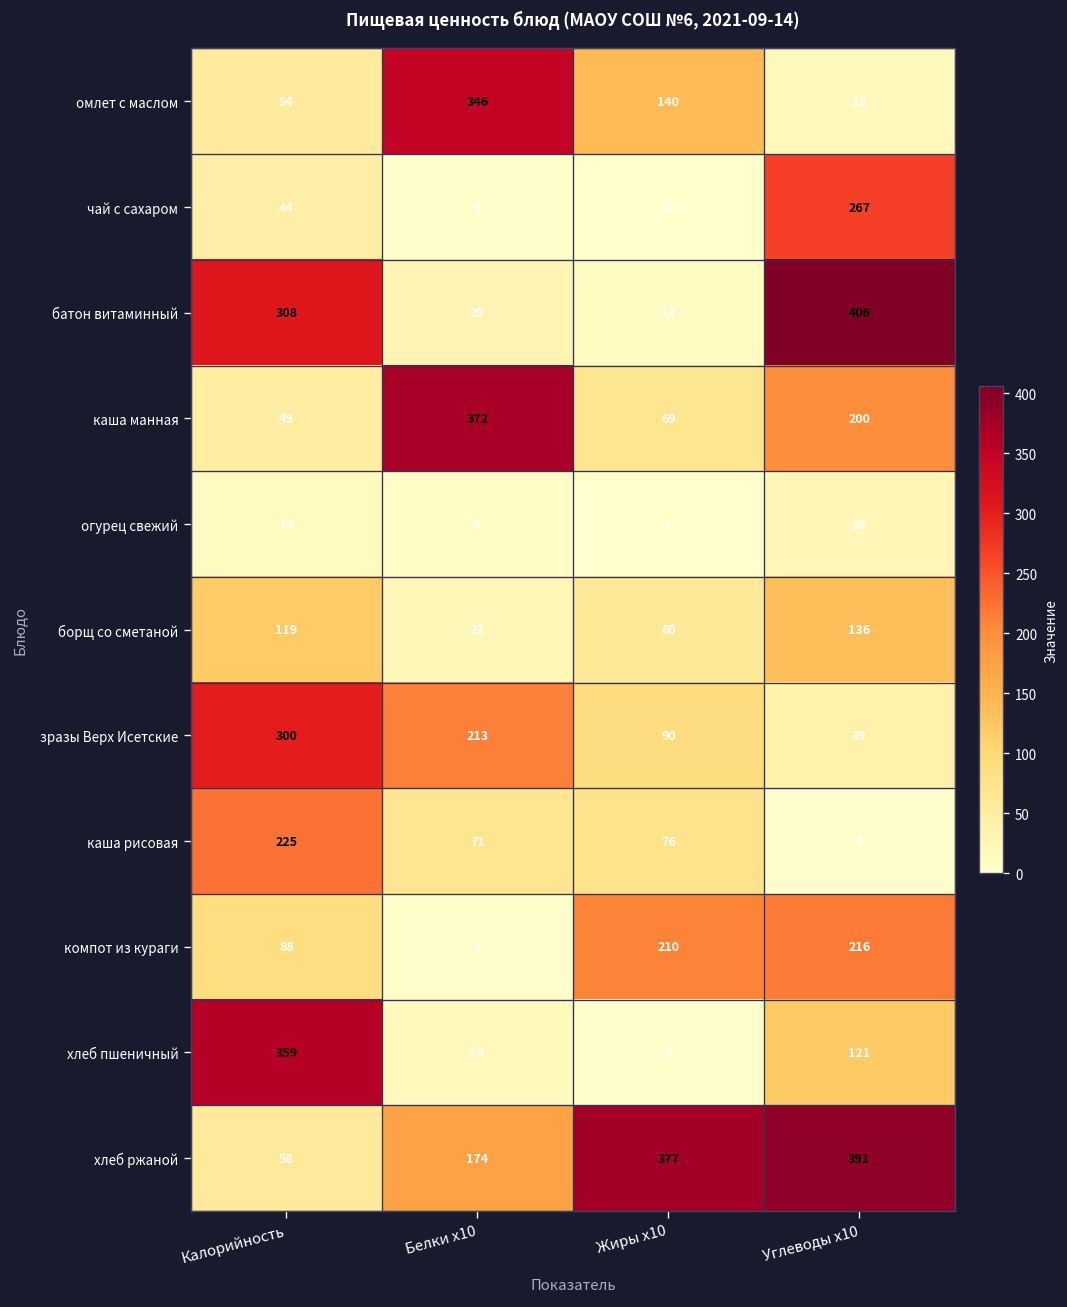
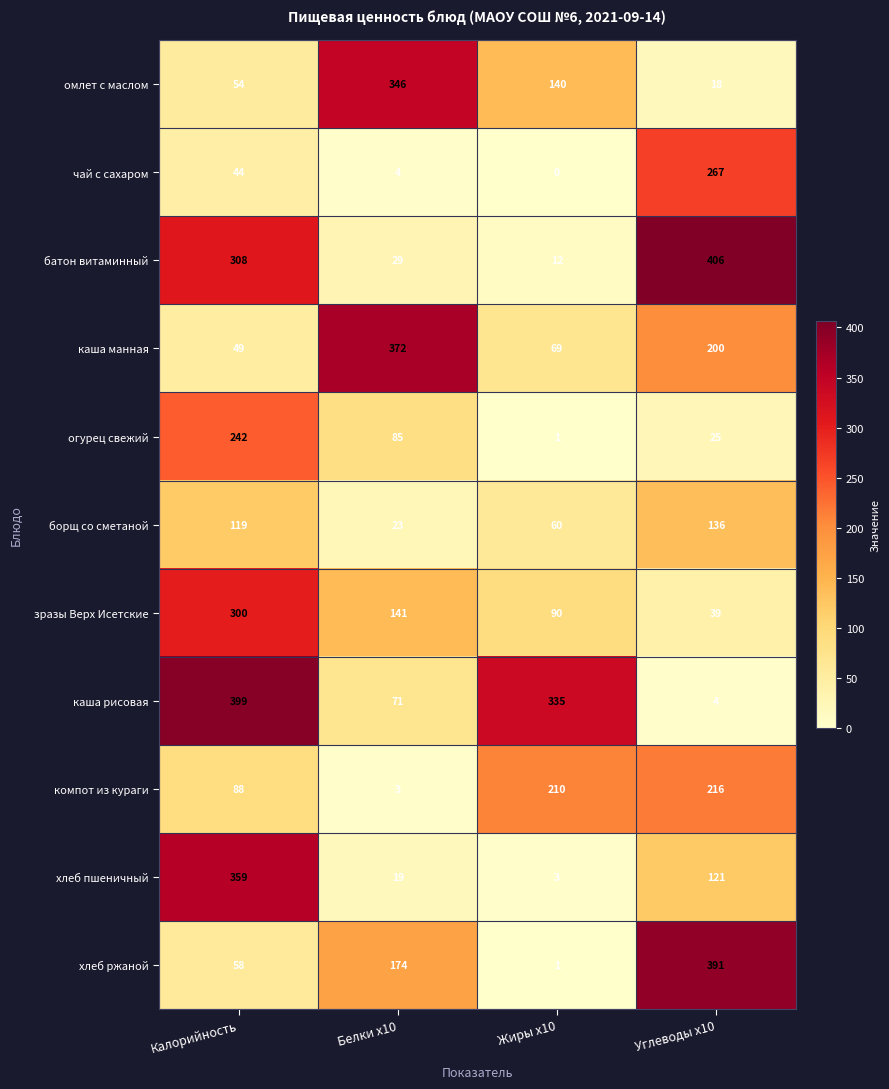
огурец свежий, Калорийность: 14 -> 242
огурец свежий, Белки x10: 8 -> 85
зразы Верх Исетские, Белки x10: 213 -> 141
каша рисовая, Калорийность: 225 -> 399
каша рисовая, Жиры x10: 76 -> 335
хлеб ржаной, Жиры x10: 377 -> 1
